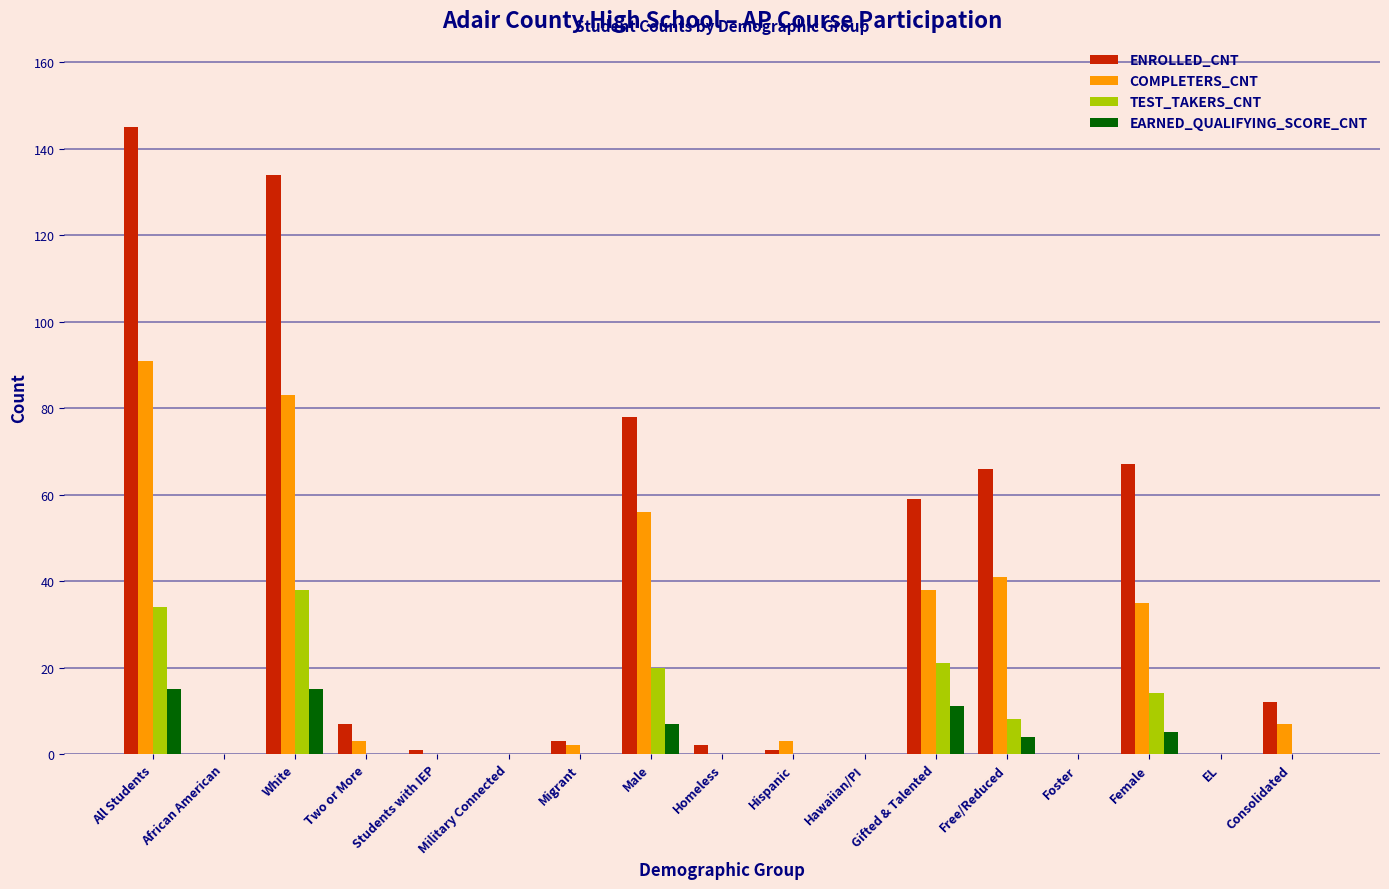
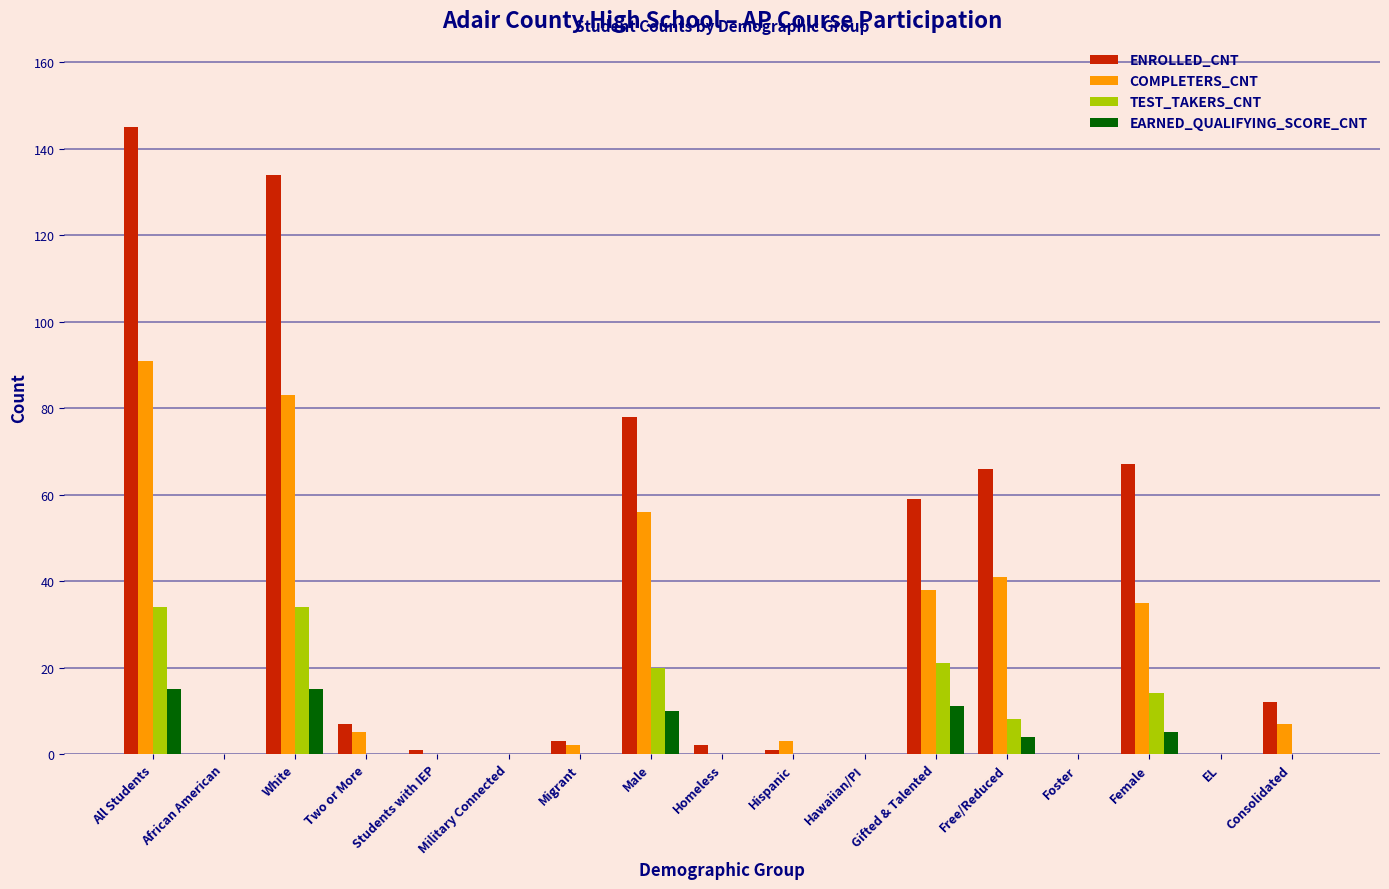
TEST_TAKERS_CNT, White: 38 -> 34
COMPLETERS_CNT, Two or More: 3 -> 5
EARNED_QUALIFYING_SCORE_CNT, Male: 7 -> 10
